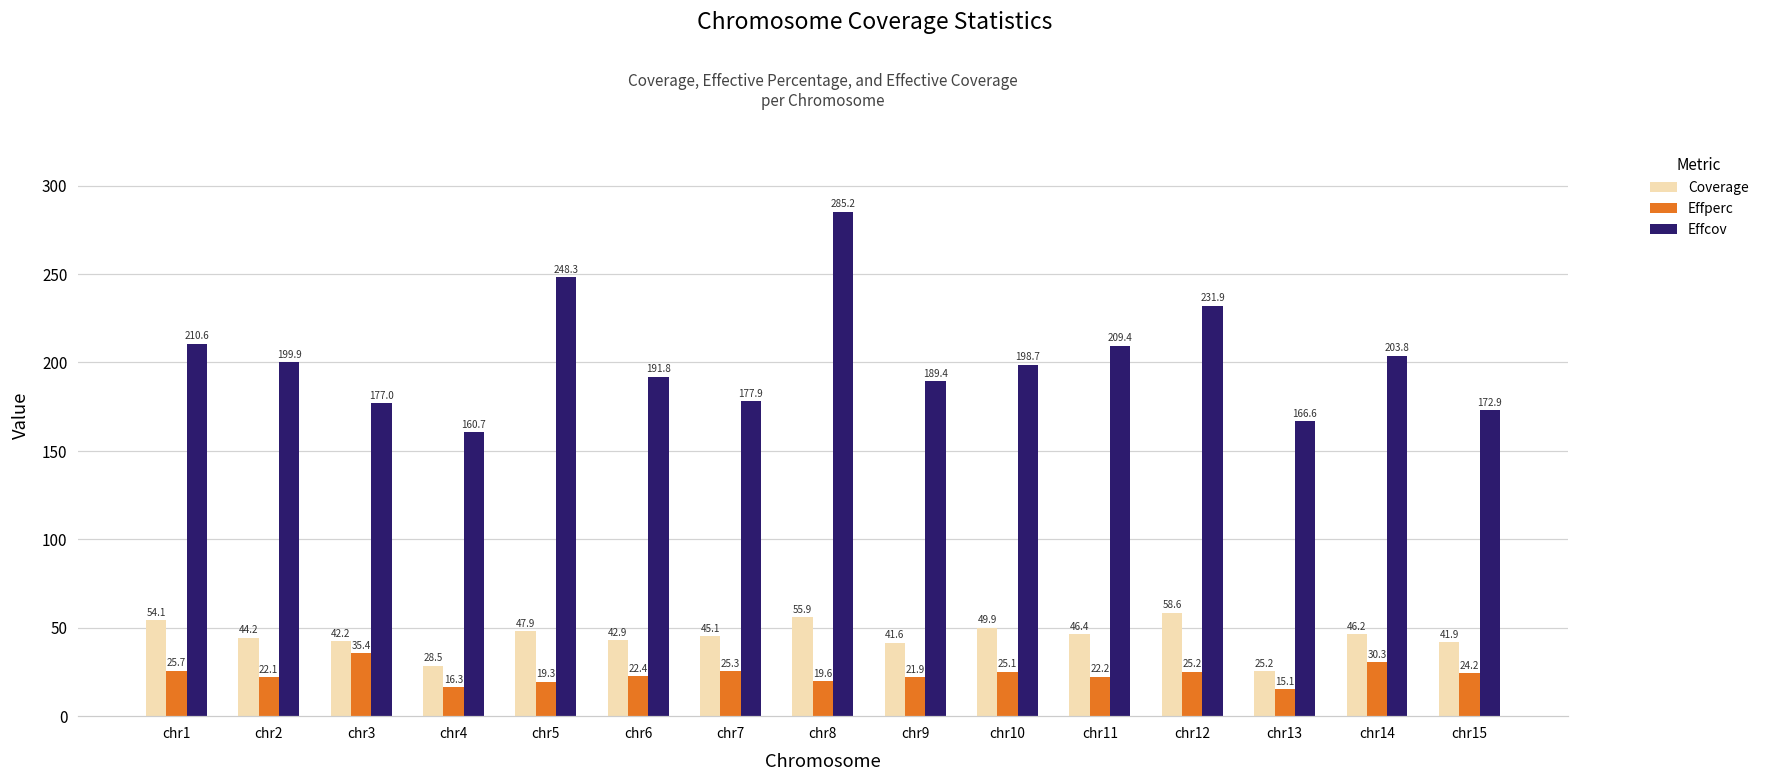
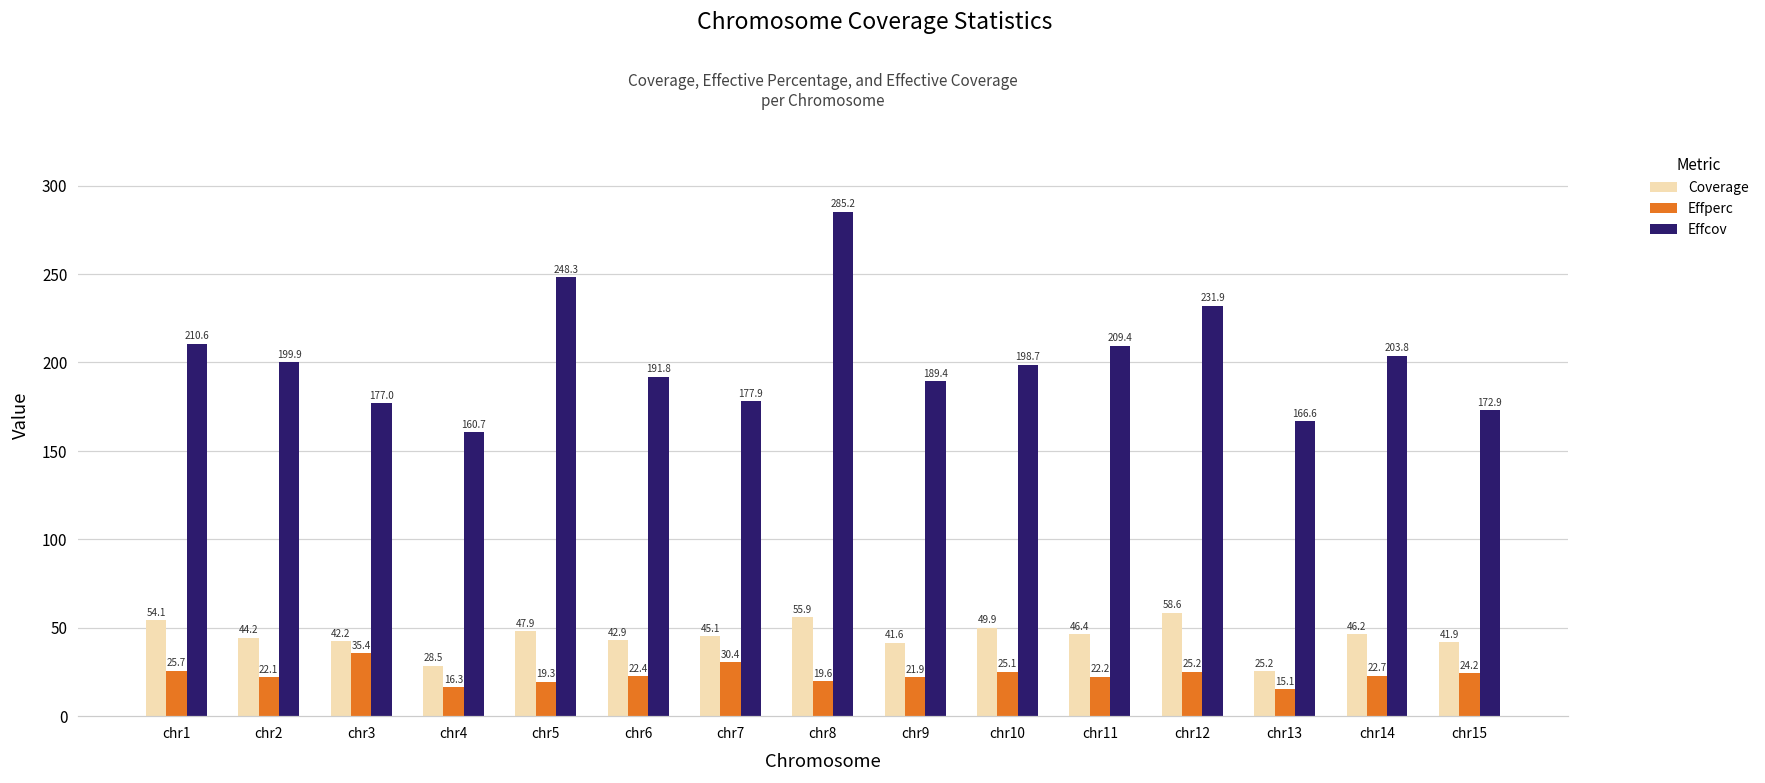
Effperc, chr7: 25.3 -> 30.4
Effperc, chr14: 30.3 -> 22.7
